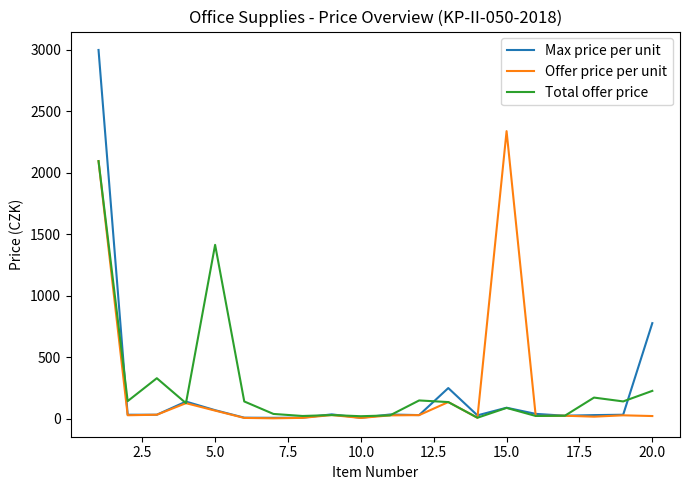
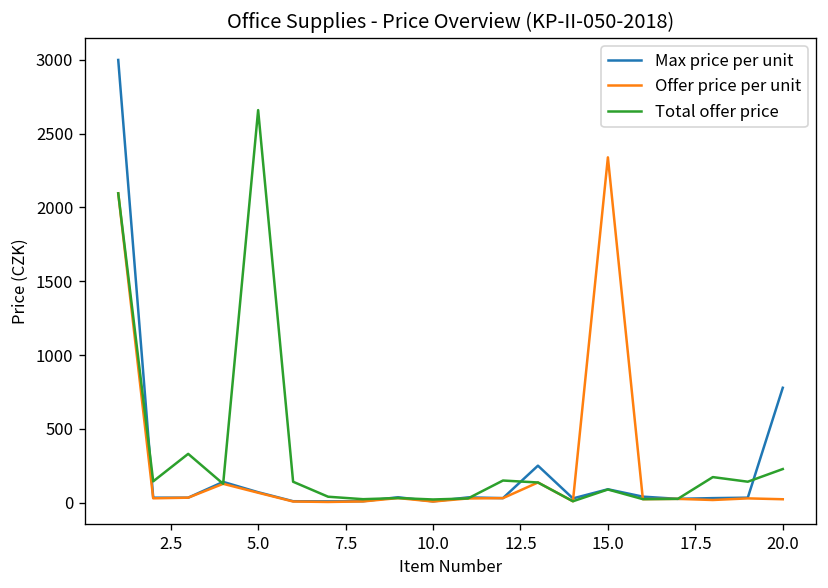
Total offer price, 5.0: 1420 -> 2660
